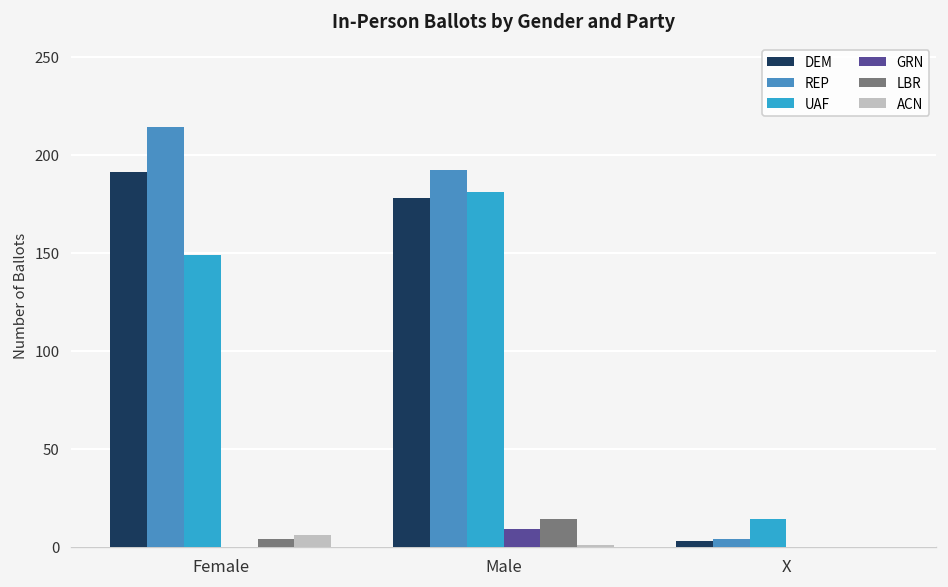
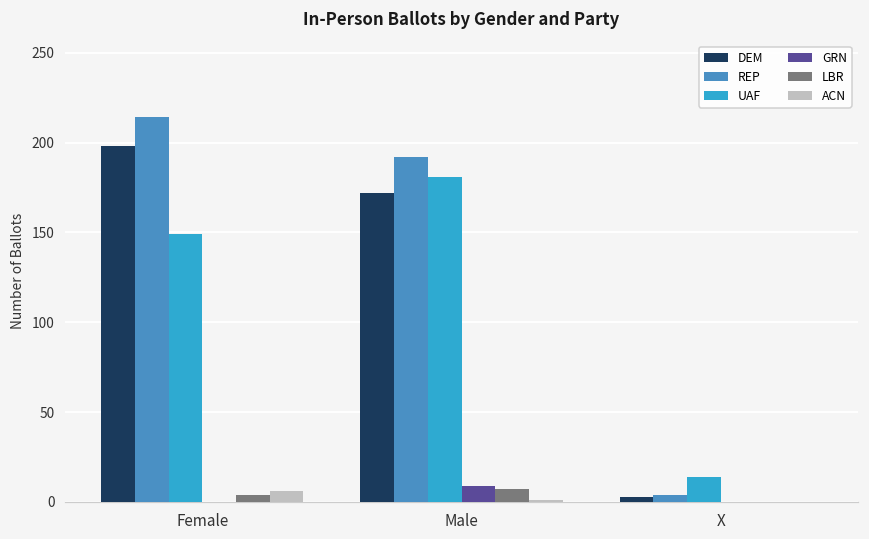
DEM, Female: 191 -> 198
DEM, Male: 178 -> 172
LBR, Male: 14 -> 7
